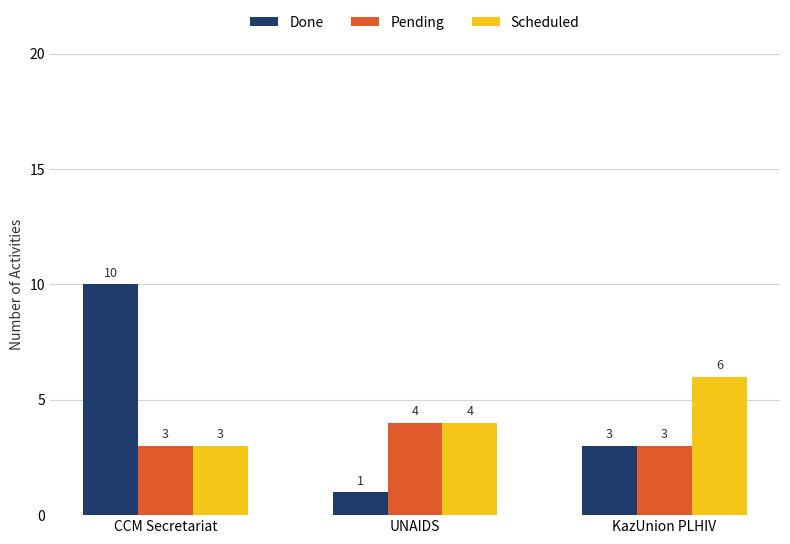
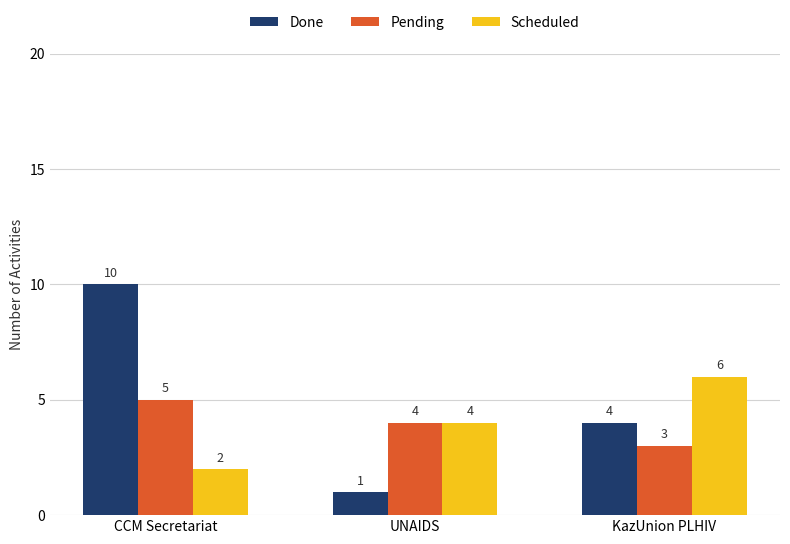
Pending, CCM Secretariat: 3 -> 5
Scheduled, CCM Secretariat: 3 -> 2
Done, KazUnion PLHIV: 3 -> 4
